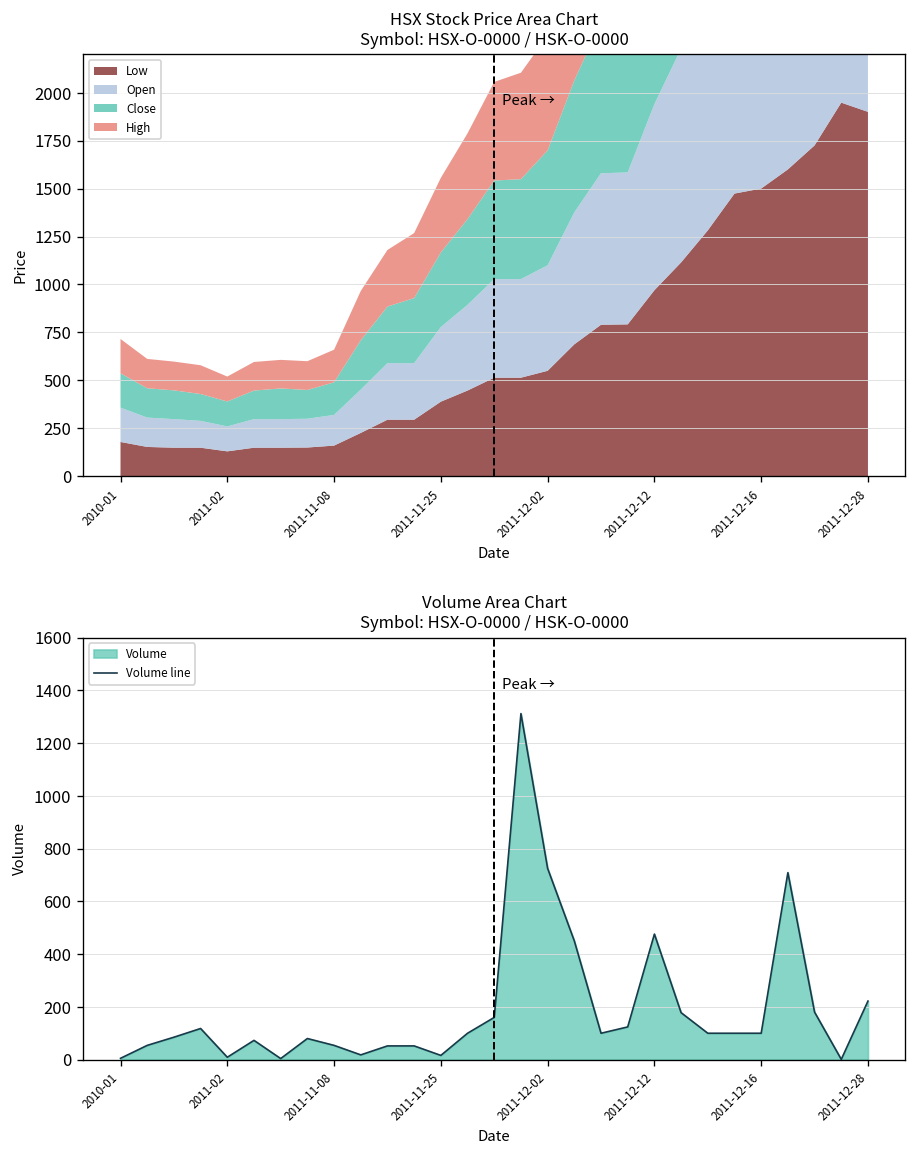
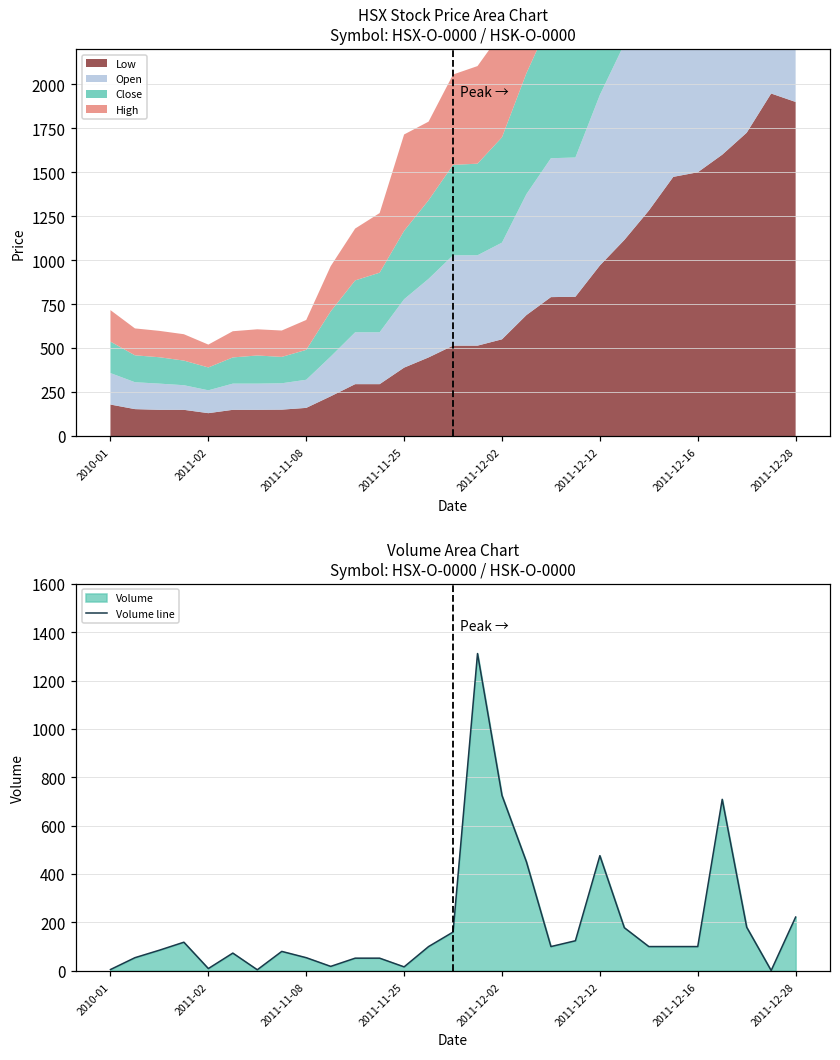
HSX Stock Price Area Chart Symbol: HSX-O-0000 / HSK-O-0000, High, 2011-11-25: 390 -> 550
